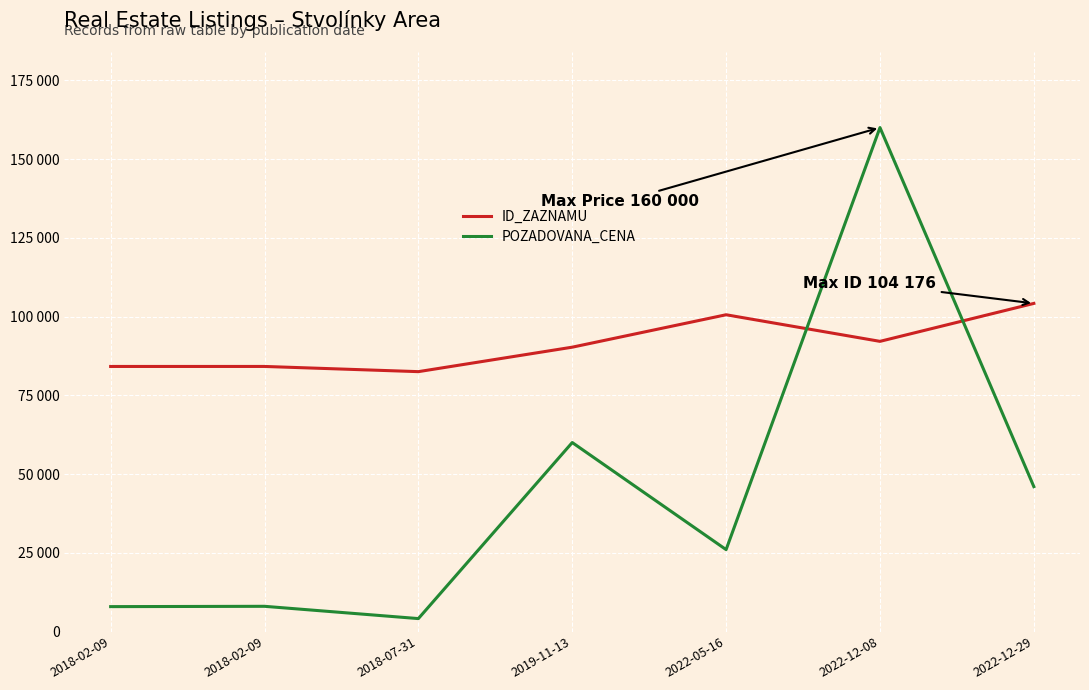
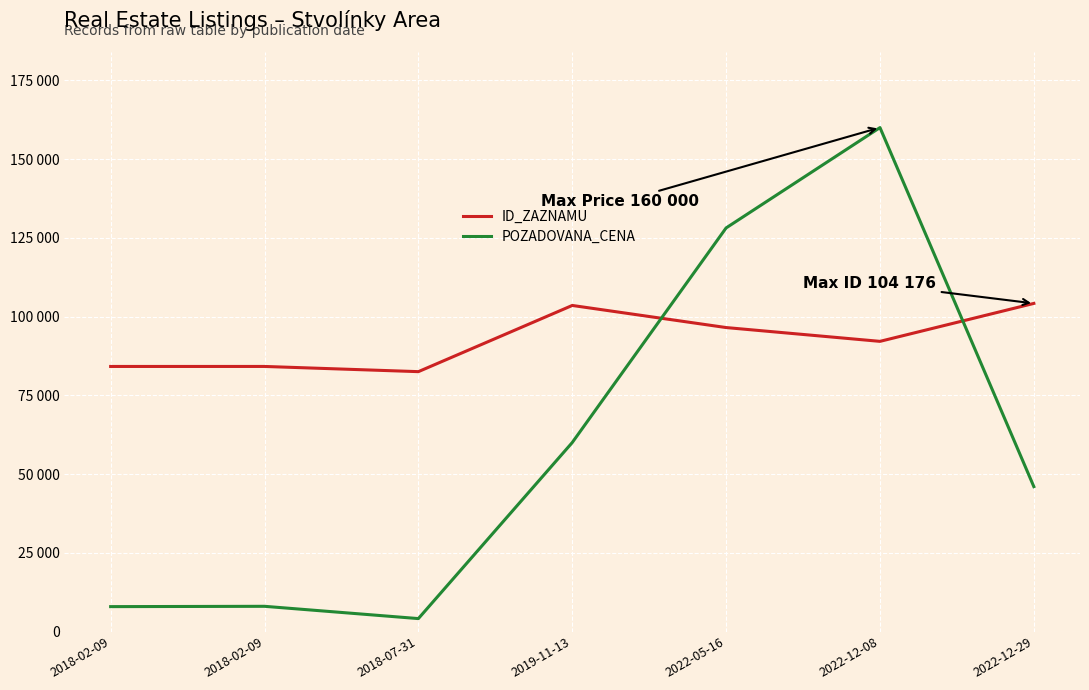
ID_ZAZNAMU, 2019-11-13: 90000 -> 104000
ID_ZAZNAMU, 2022-05-16: 101000 -> 97000
POZADOVANA_CENA, 2022-05-16: 26000 -> 128000
